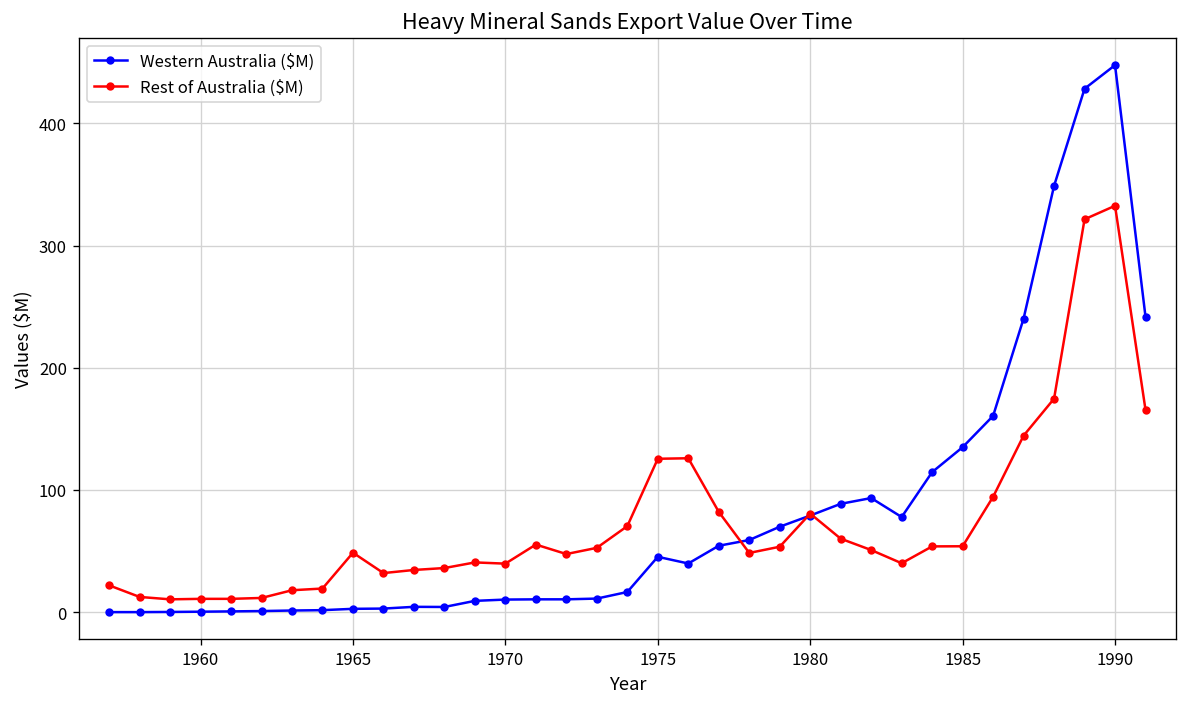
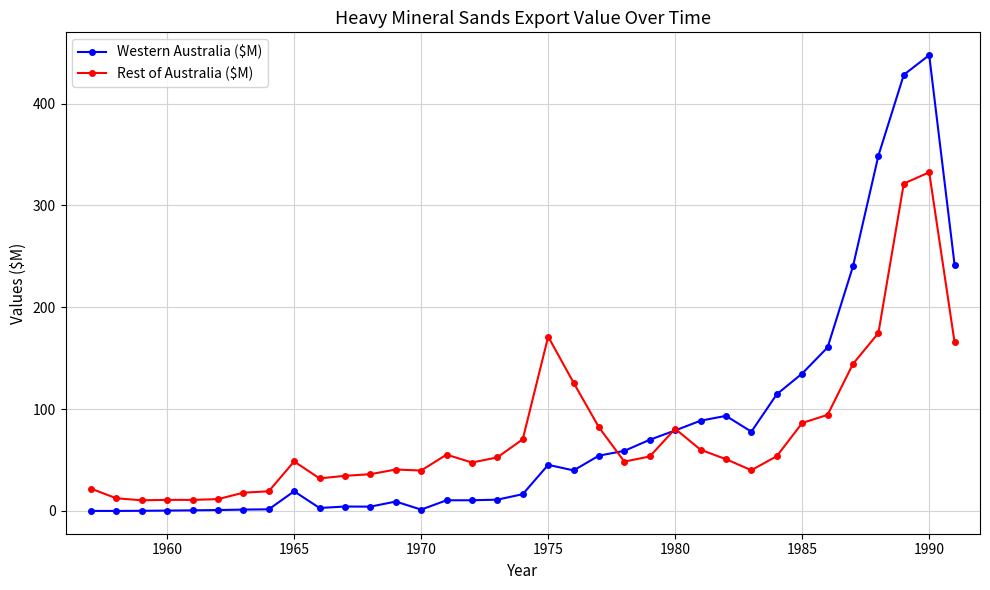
Western Australia ($M), 1965: 3 -> 19
Western Australia ($M), 1970: 10 -> 1
Rest of Australia ($M), 1975: 125 -> 171
Rest of Australia ($M), 1985: 54 -> 86
